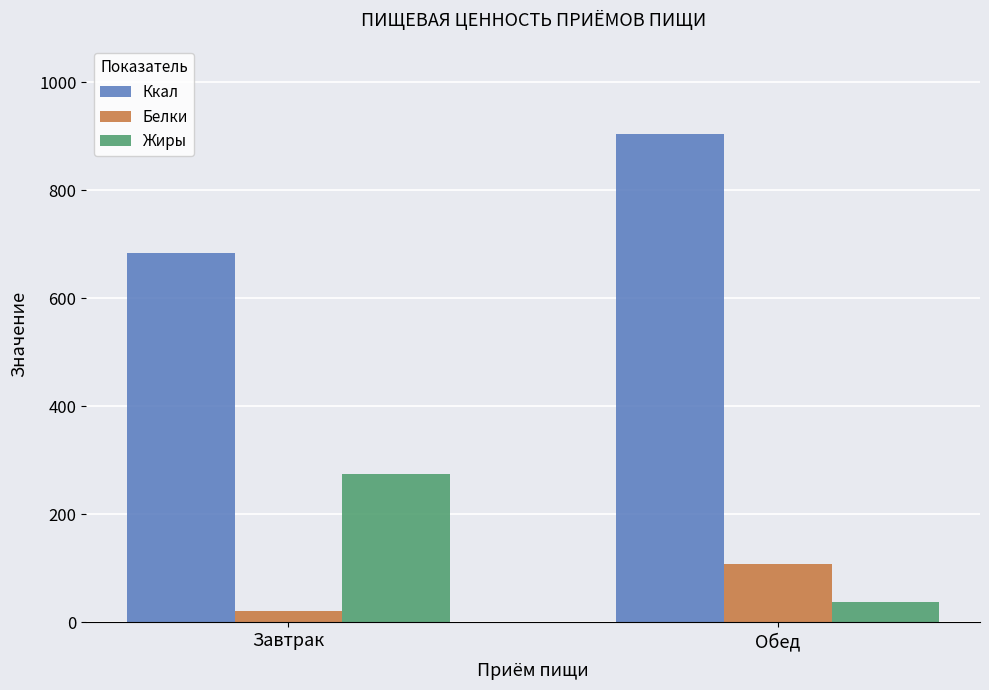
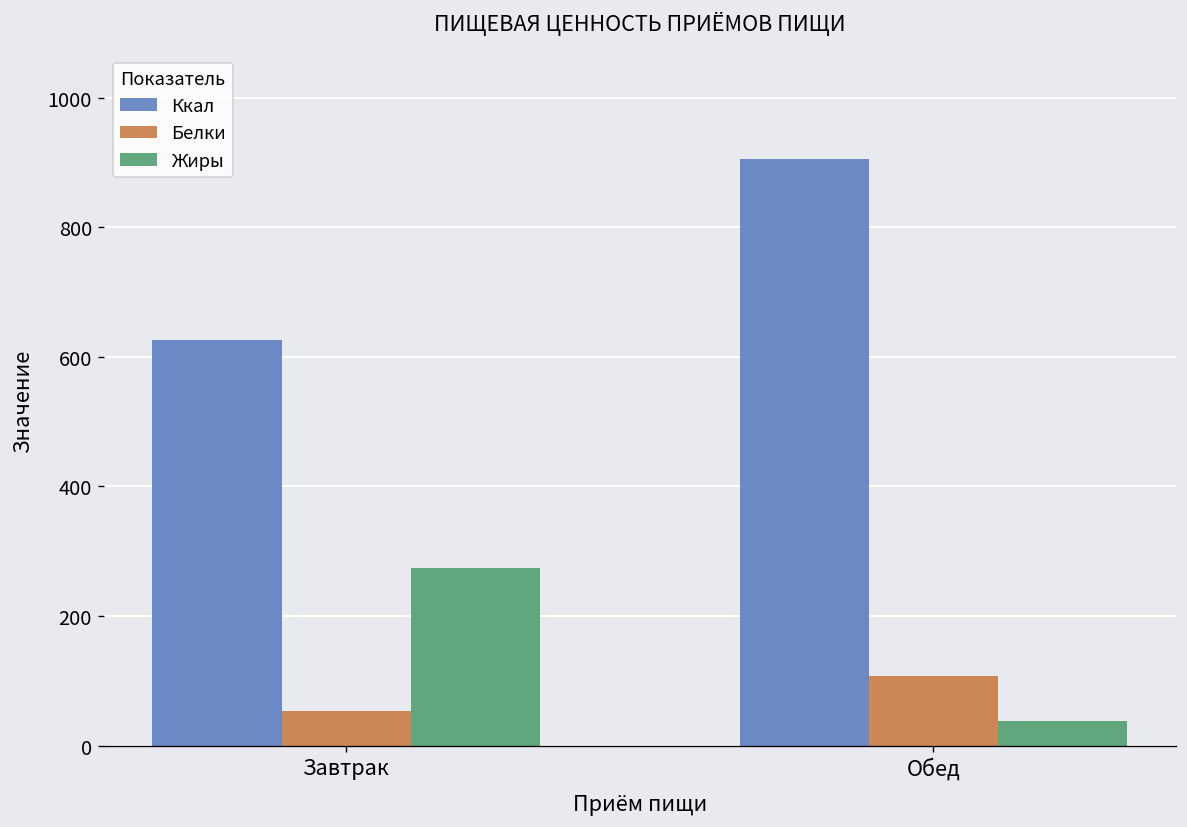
Ккал, Завтрак: 680 -> 630
Белки, Завтрак: 20 -> 50
